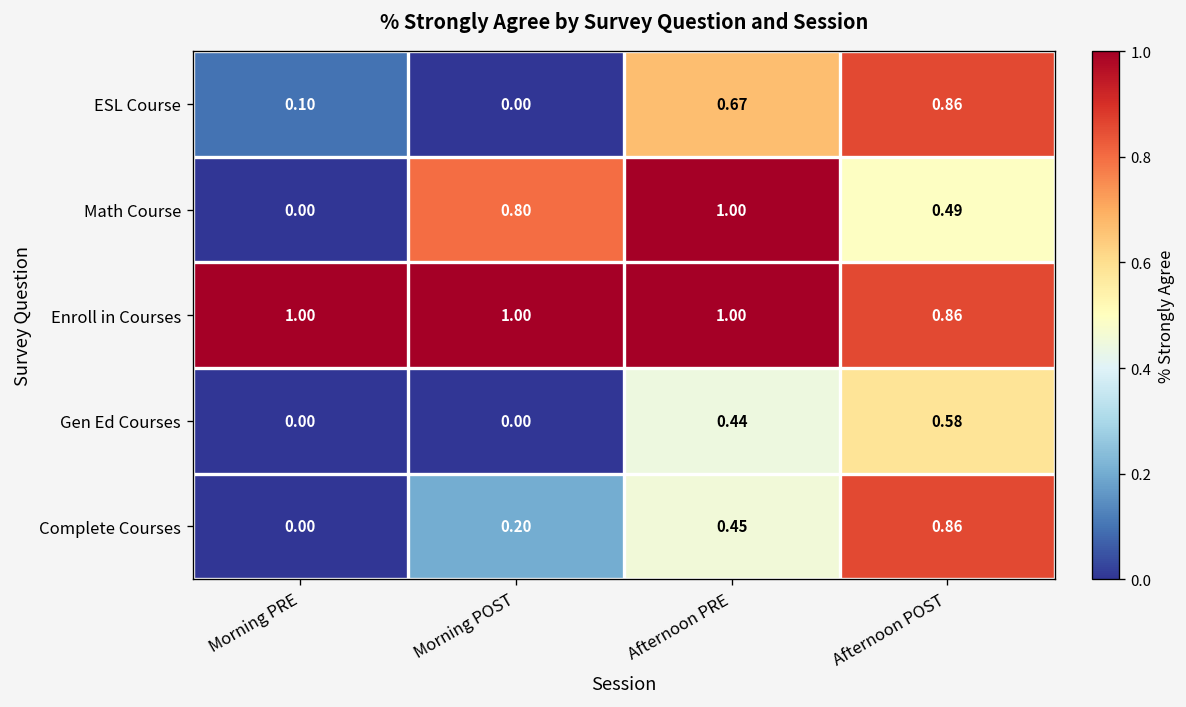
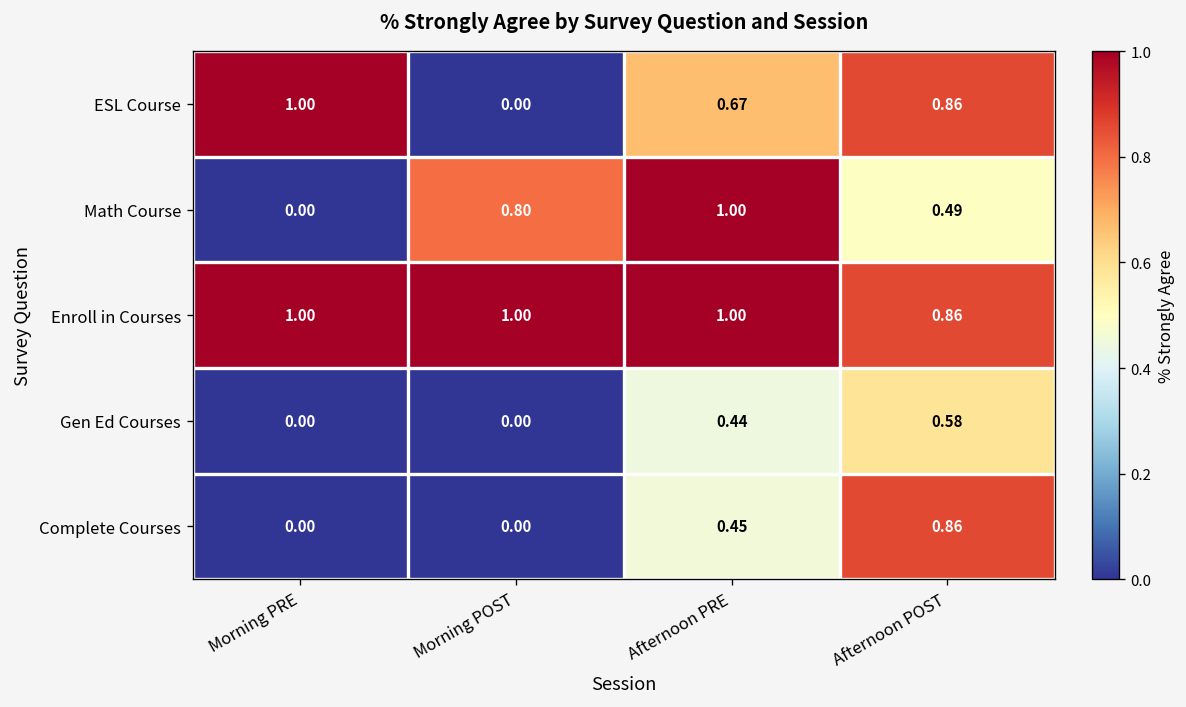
ESL Course, Morning PRE: 0.10 -> 1.00
Complete Courses, Morning POST: 0.20 -> 0.00
